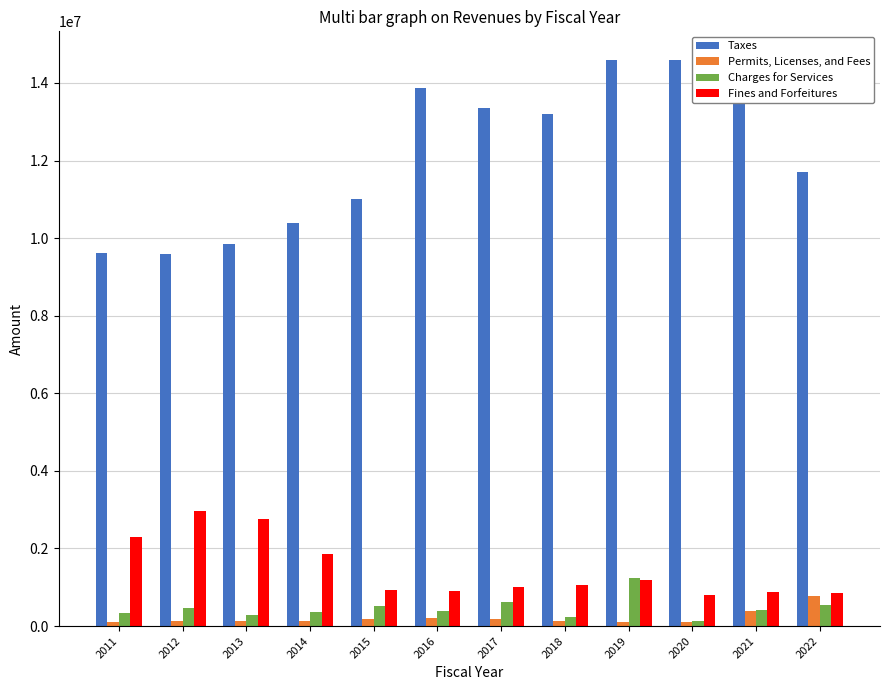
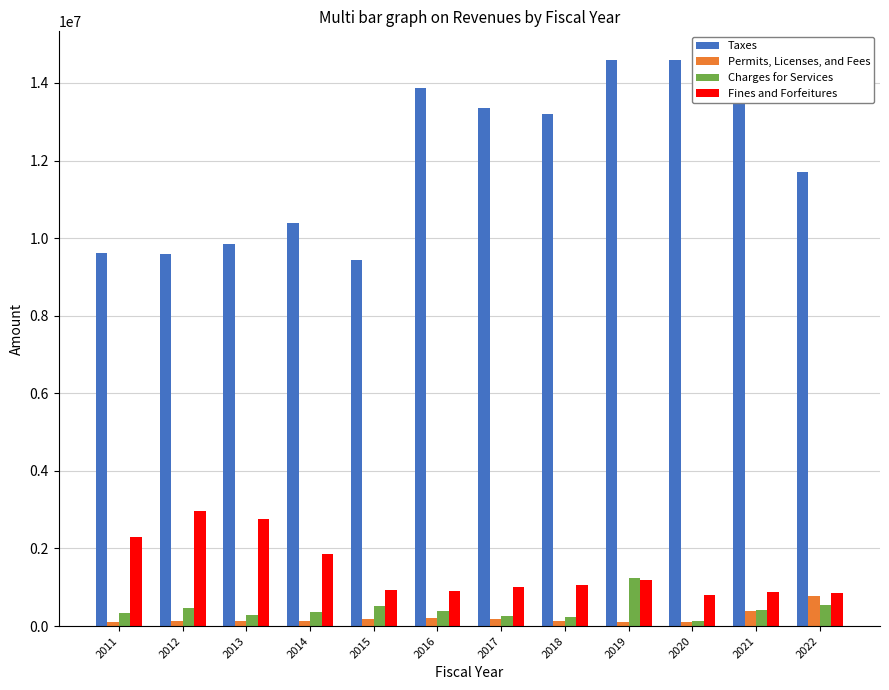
Taxes, 2015: 11000000 -> 9400000
Charges for Services, 2017: 600000 -> 300000
